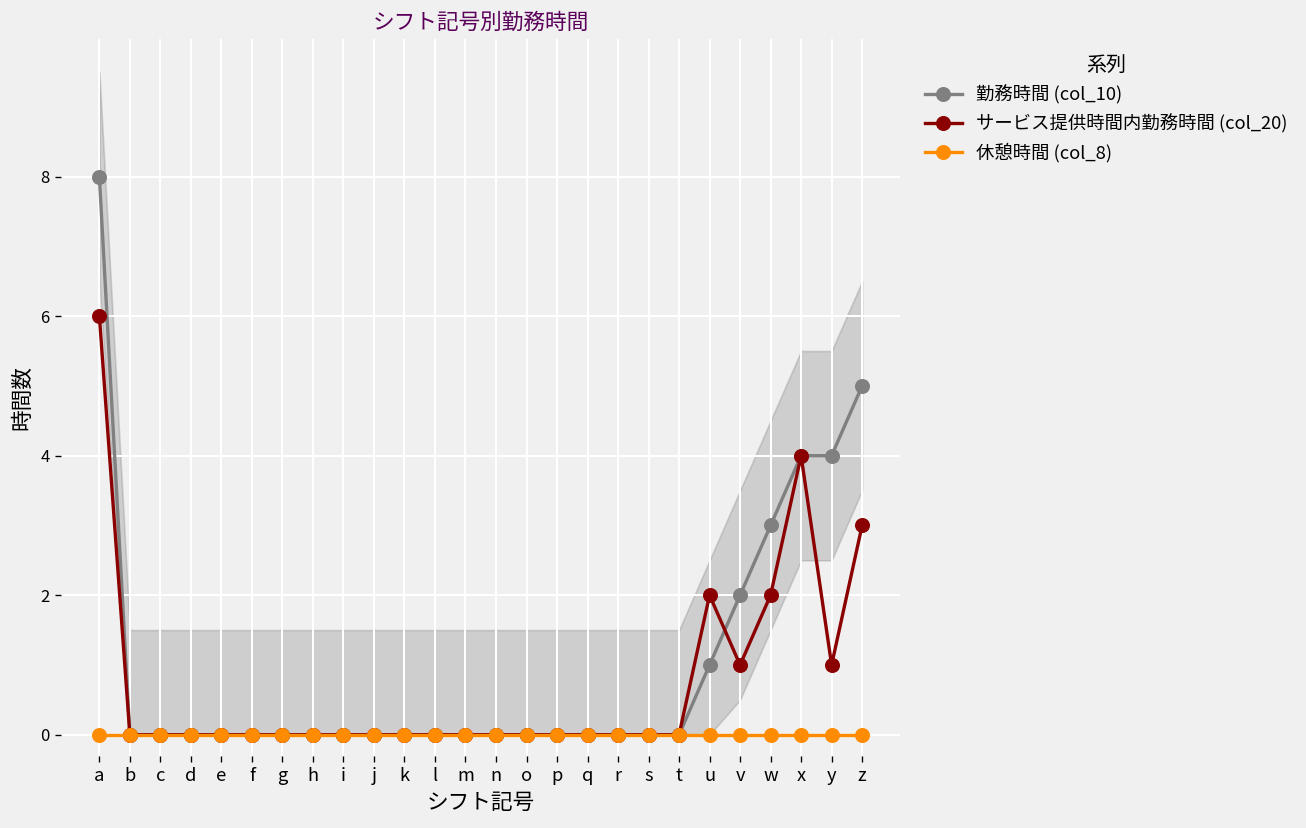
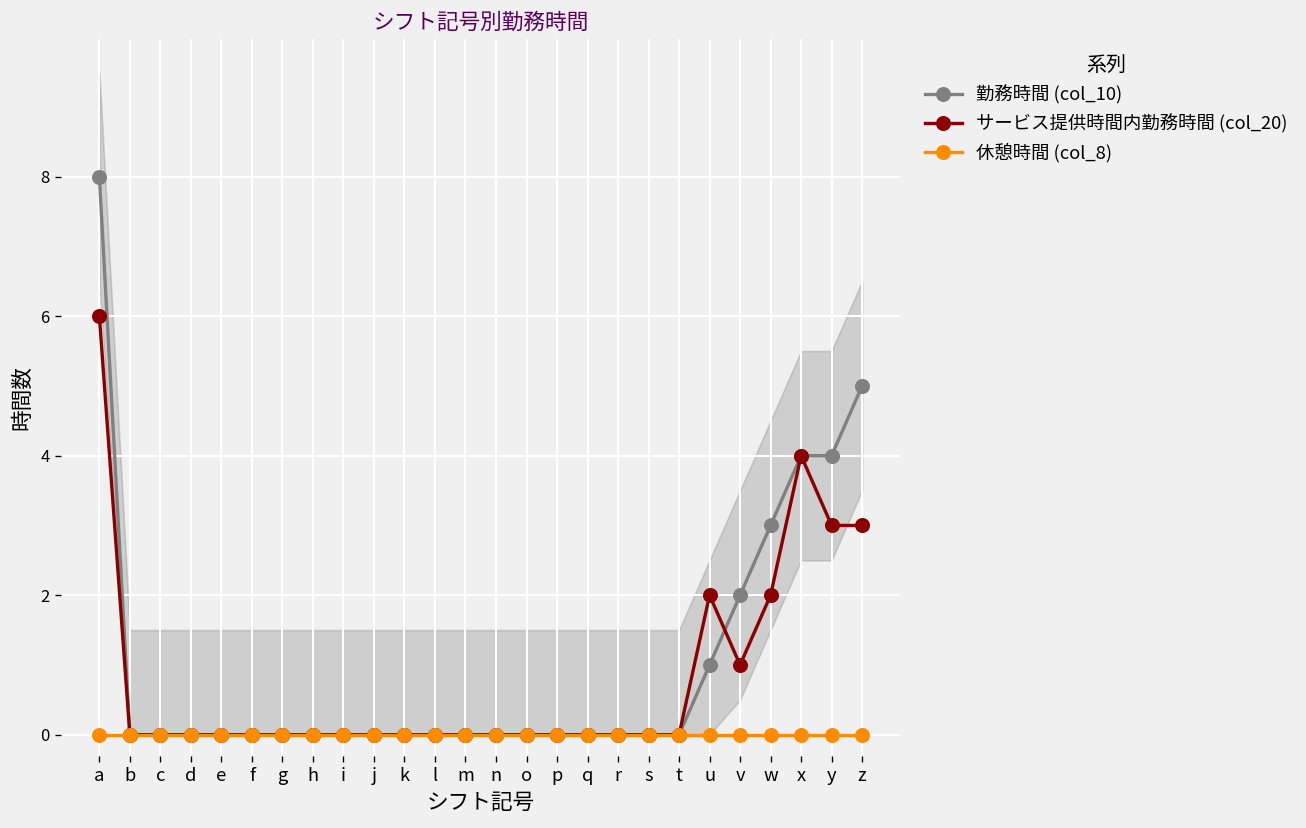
サービス提供時間内勤務時間 (col_20), y: 1 -> 3
